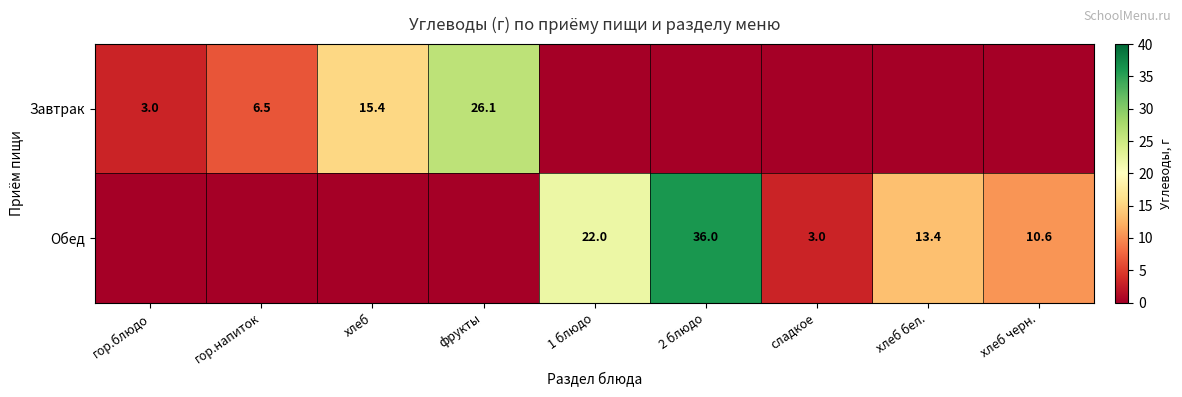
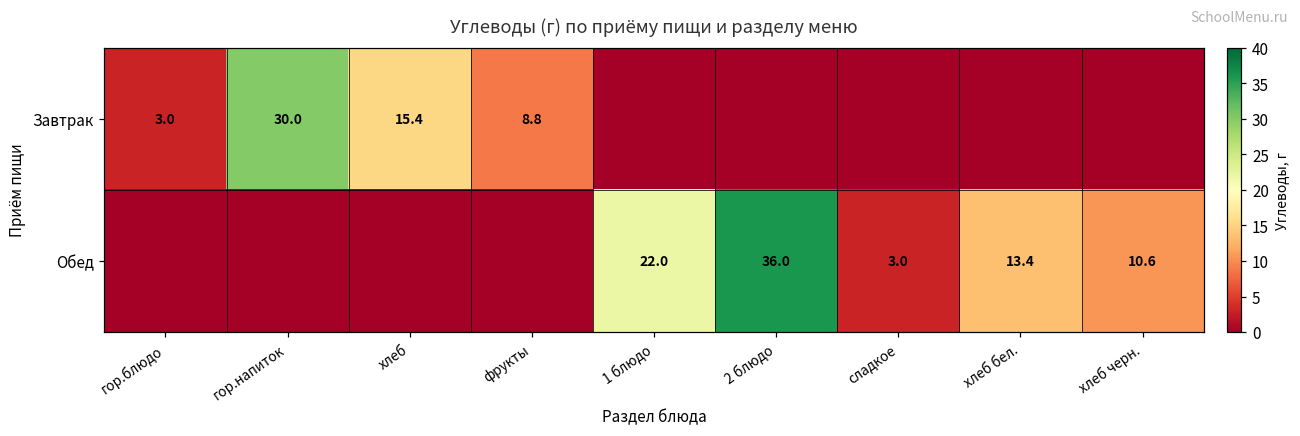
Завтрак, гор.напиток: 6.5 -> 30.0
Завтрак, фрукты: 26.1 -> 8.8
